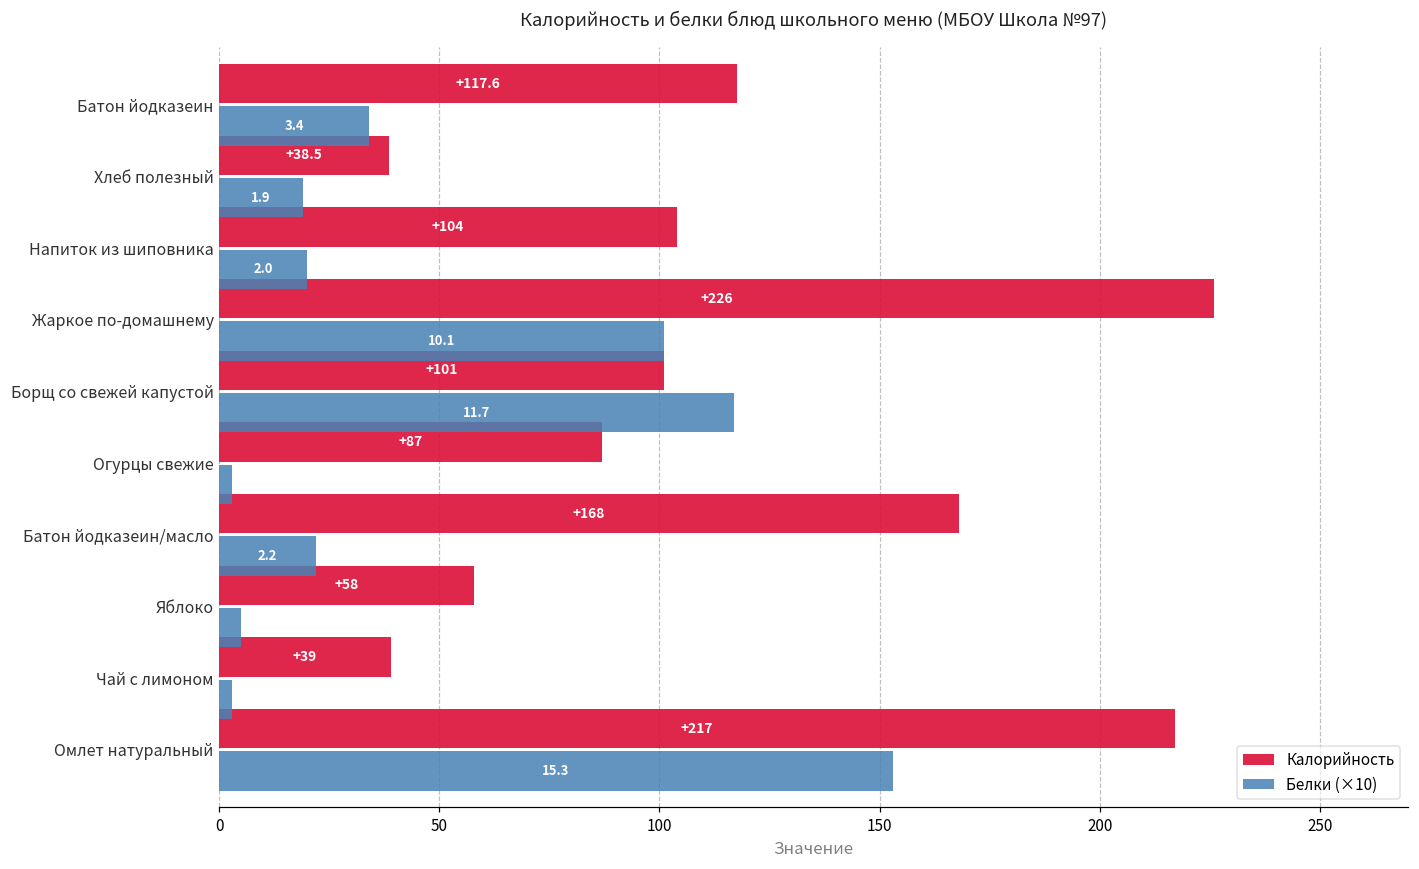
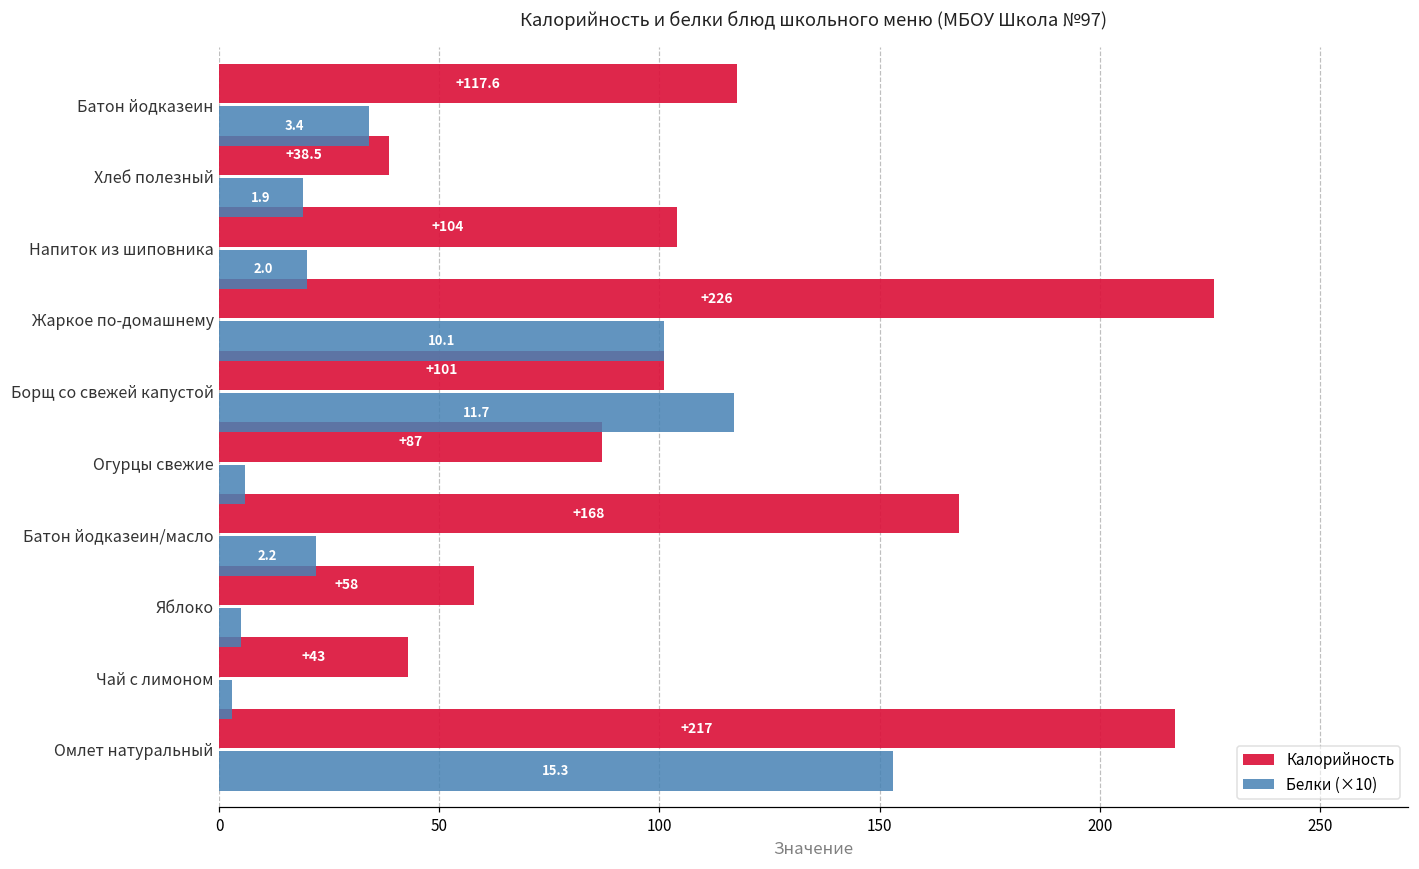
Белки (×10), Огурцы свежие: 3 -> 6
Калорийность, Чай с лимоном: +39 -> +43
